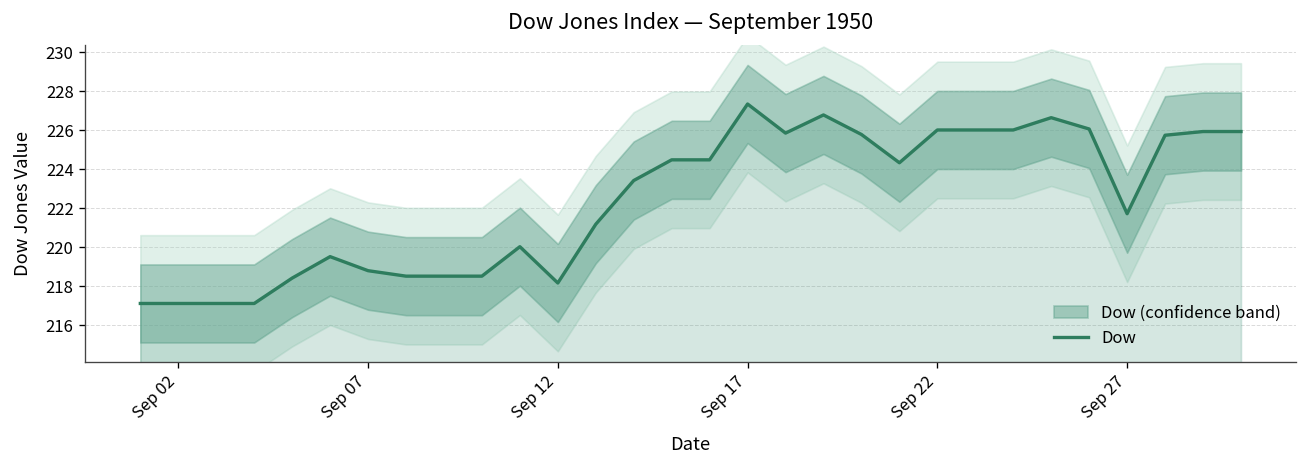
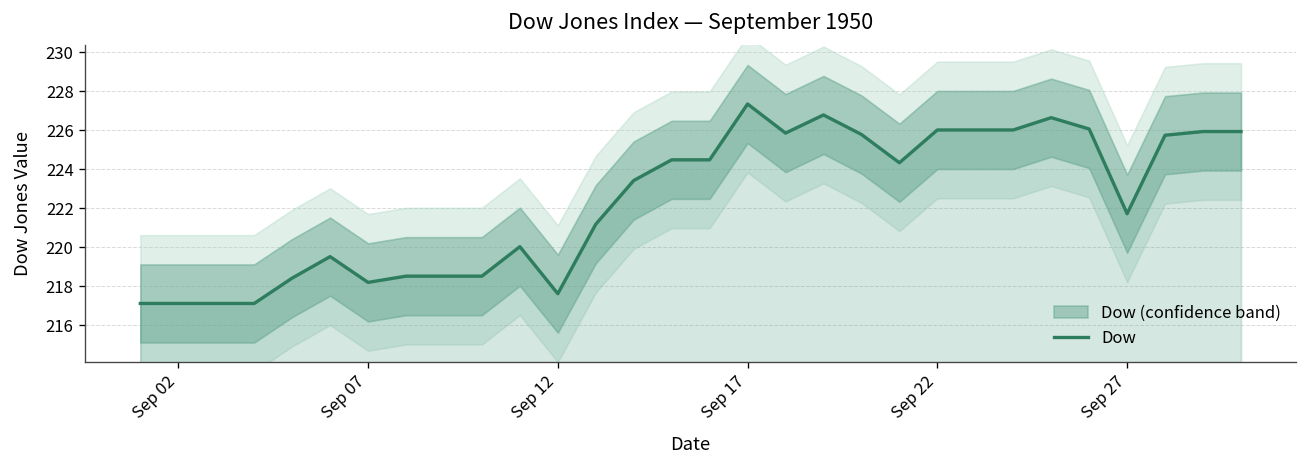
Dow, Sep 07: 218.8 -> 218.2
Dow, Sep 12: 218.2 -> 217.6
